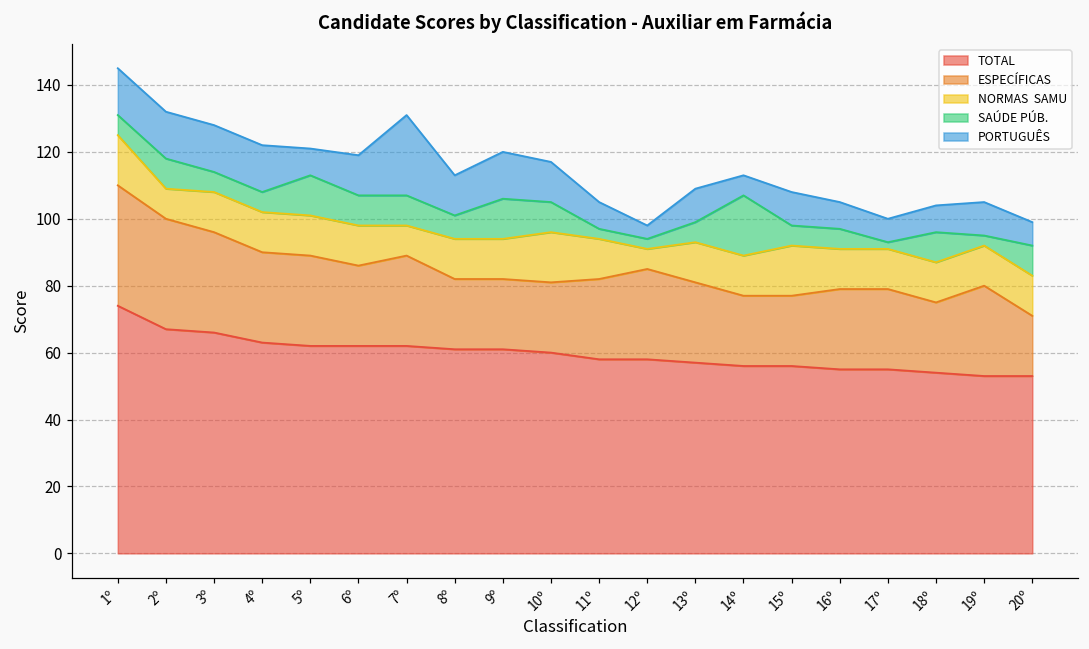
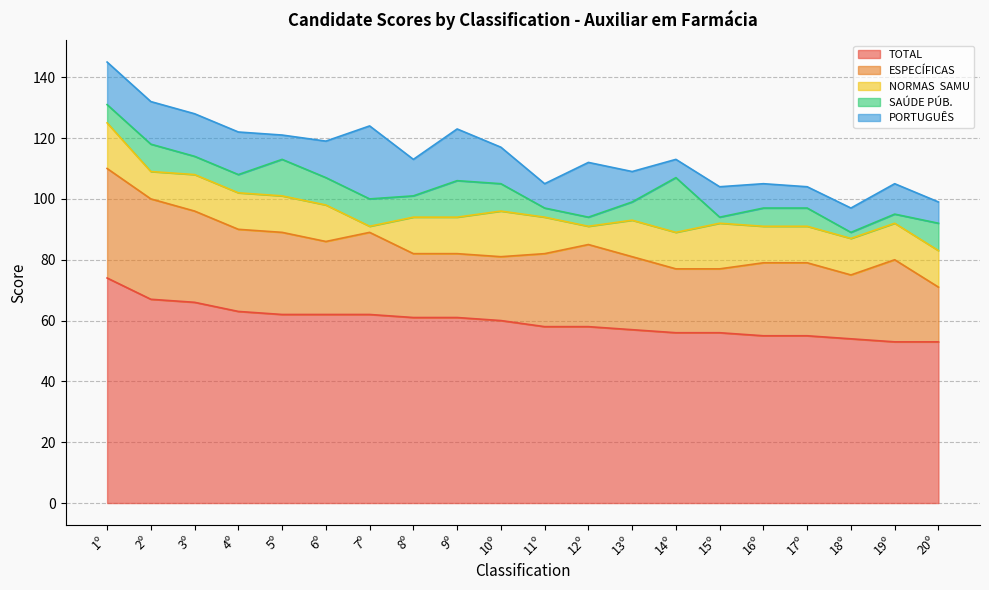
NORMAS SAMU, 7º: 9 -> 2
PORTUGUÊS, 9º: 14 -> 17
PORTUGUÊS, 12º: 4 -> 18
SAÚDE PÚB., 15º: 6 -> 2
SAÚDE PÚB., 17º: 2 -> 6
SAÚDE PÚB., 18º: 9 -> 2
